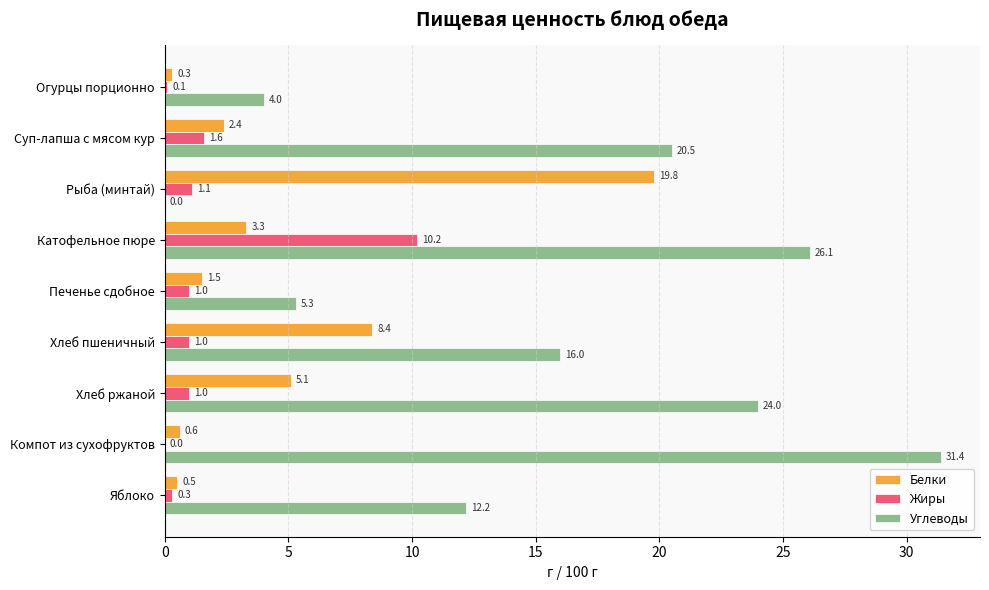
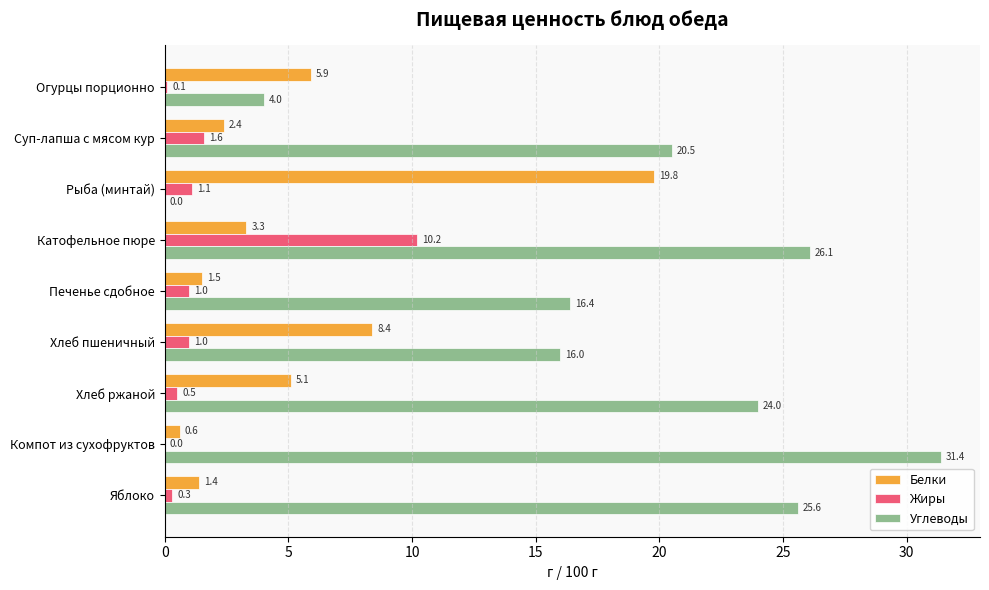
Белки, Огурцы порционно: 0.3 -> 5.9
Углеводы, Печенье сдобное: 5.3 -> 16.4
Жиры, Хлеб ржаной: 1.0 -> 0.5
Белки, Яблоко: 0.5 -> 1.4
Углеводы, Яблоко: 12.2 -> 25.6
